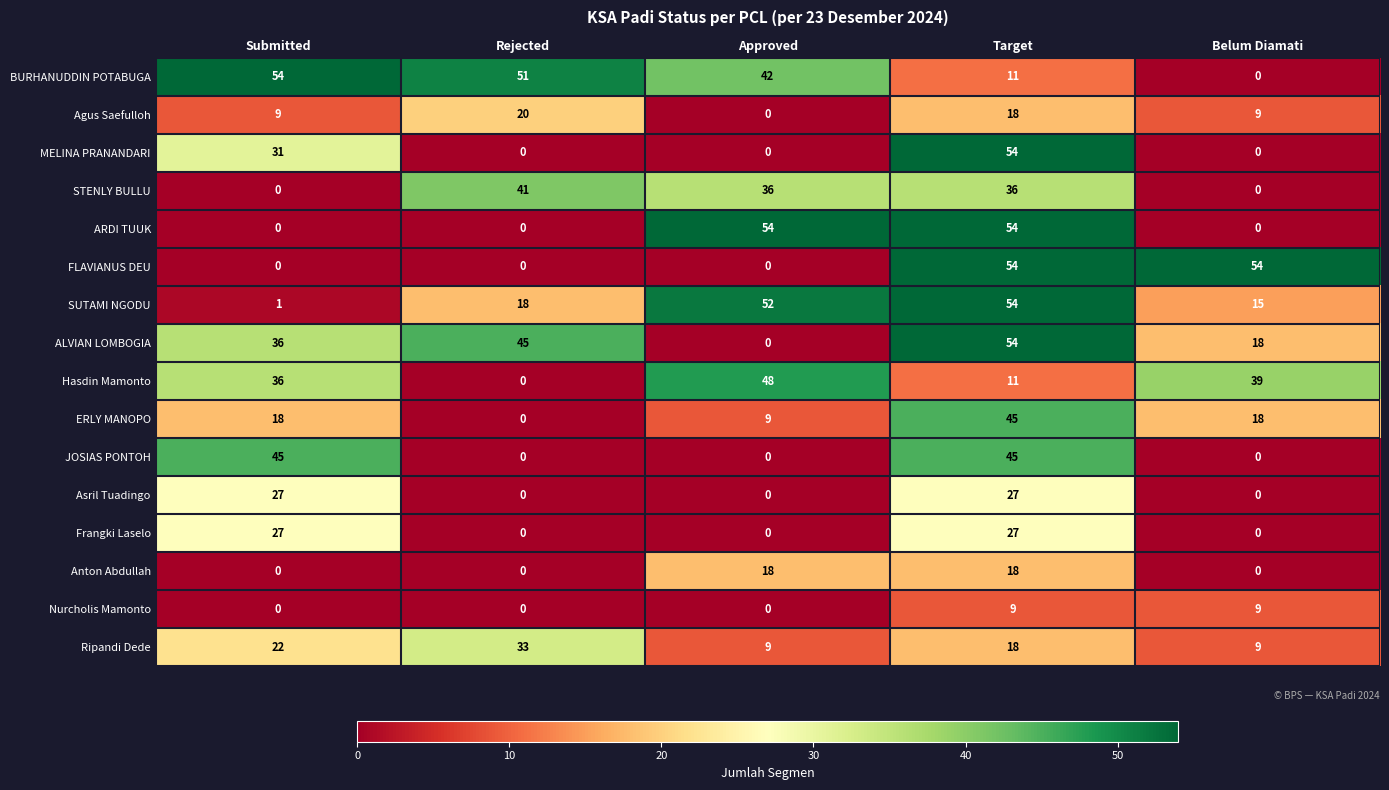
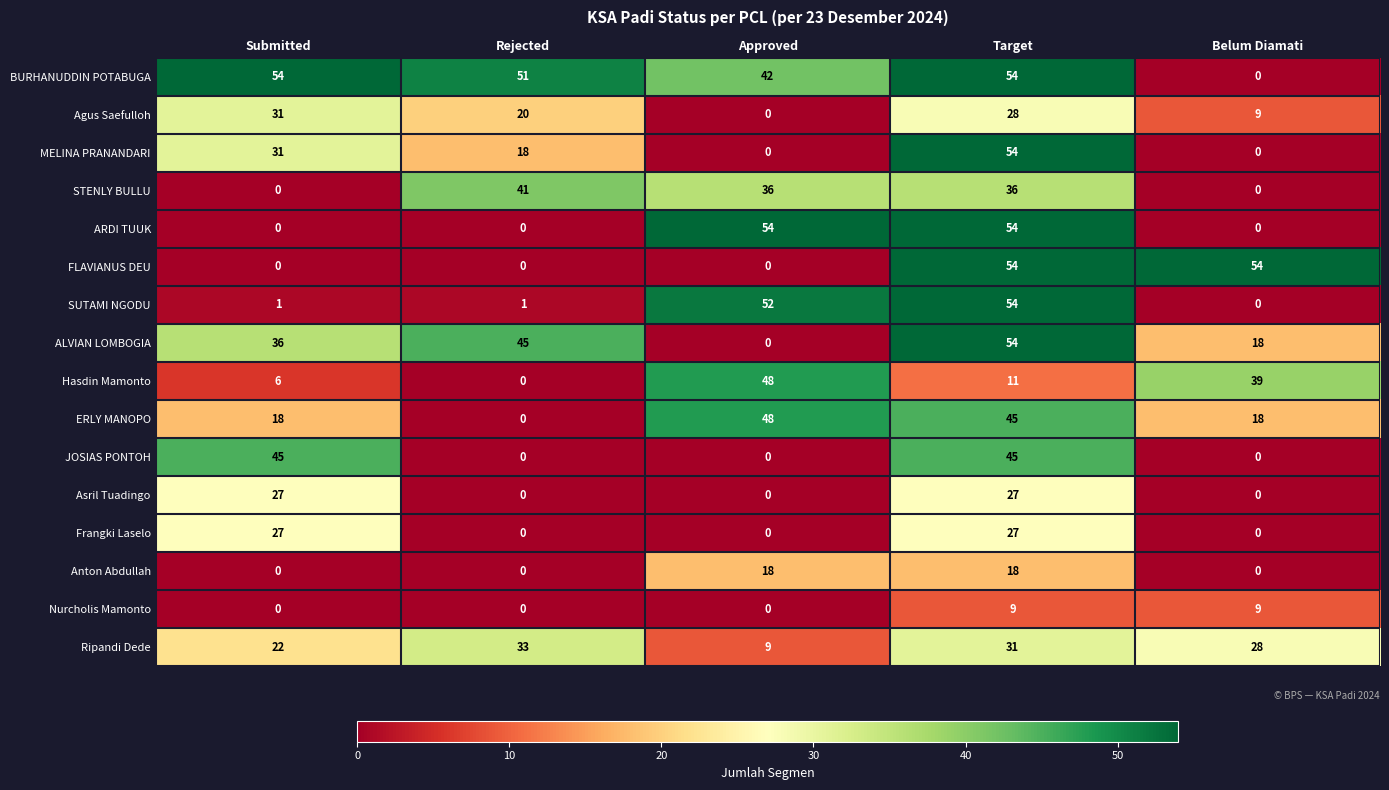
BURHANUDDIN POTABUGA, Target: 11 -> 54
Agus Saefulloh, Submitted: 9 -> 31
Agus Saefulloh, Target: 18 -> 28
MELINA PRANANDARI, Rejected: 0 -> 18
SUTAMI NGODU, Rejected: 18 -> 1
SUTAMI NGODU, Belum Diamati: 15 -> 0
Hasdin Mamonto, Submitted: 36 -> 6
ERLY MANOPO, Approved: 9 -> 48
Ripandi Dede, Target: 18 -> 31
Ripandi Dede, Belum Diamati: 9 -> 28
